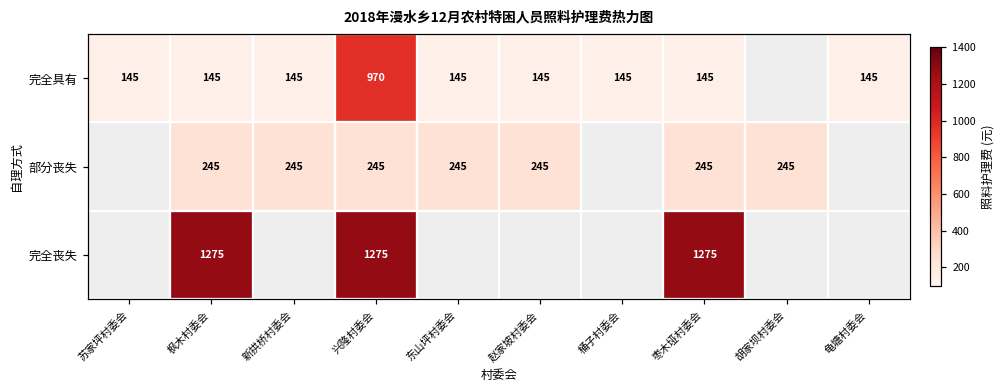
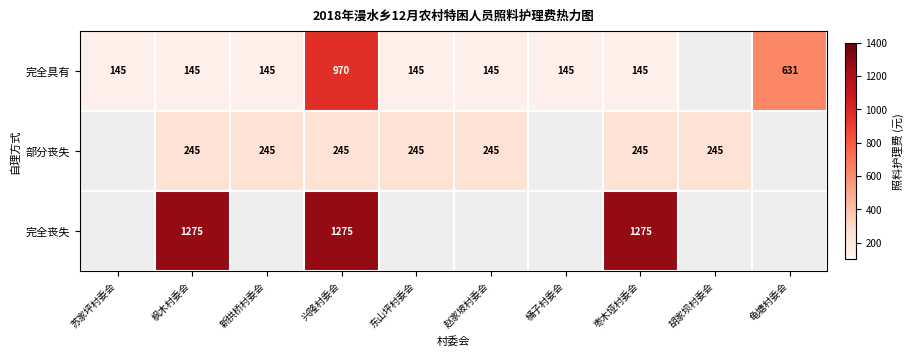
完全具有, 龟塘村委会: 145 -> 631
